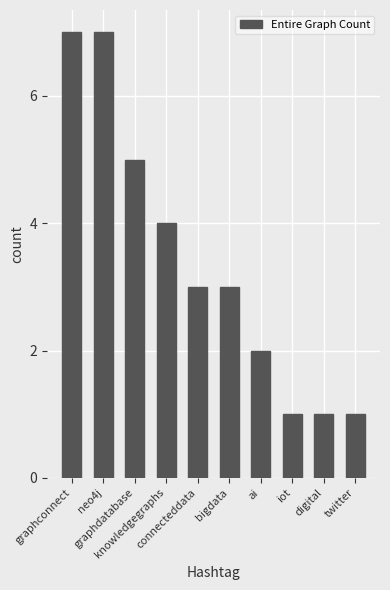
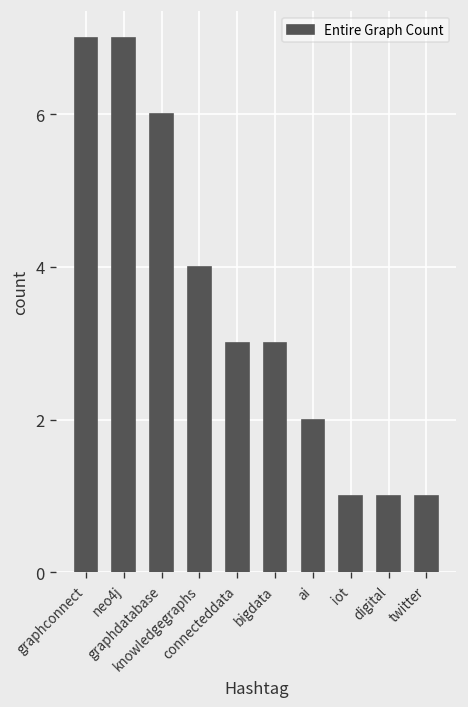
graphdatabase: 5 -> 6
